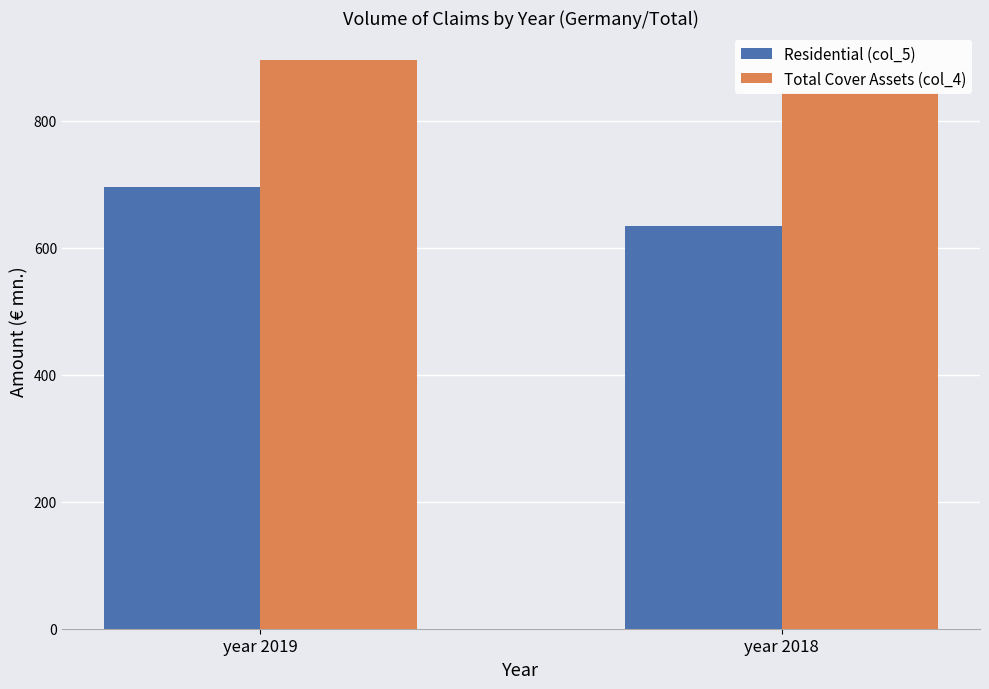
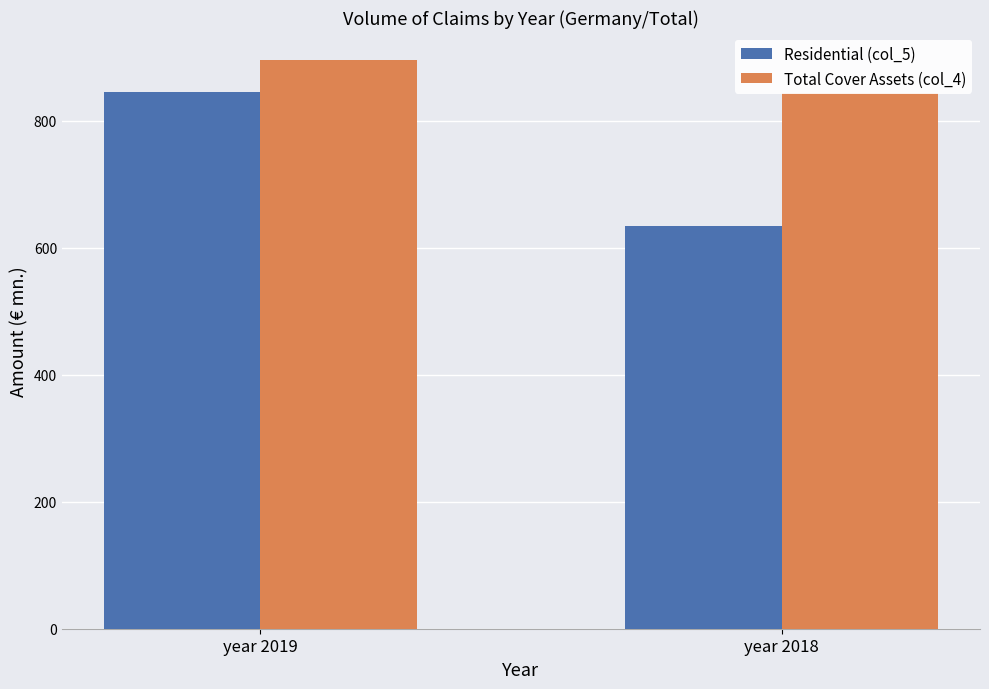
Residential (col_5), year 2019: 700 -> 850
